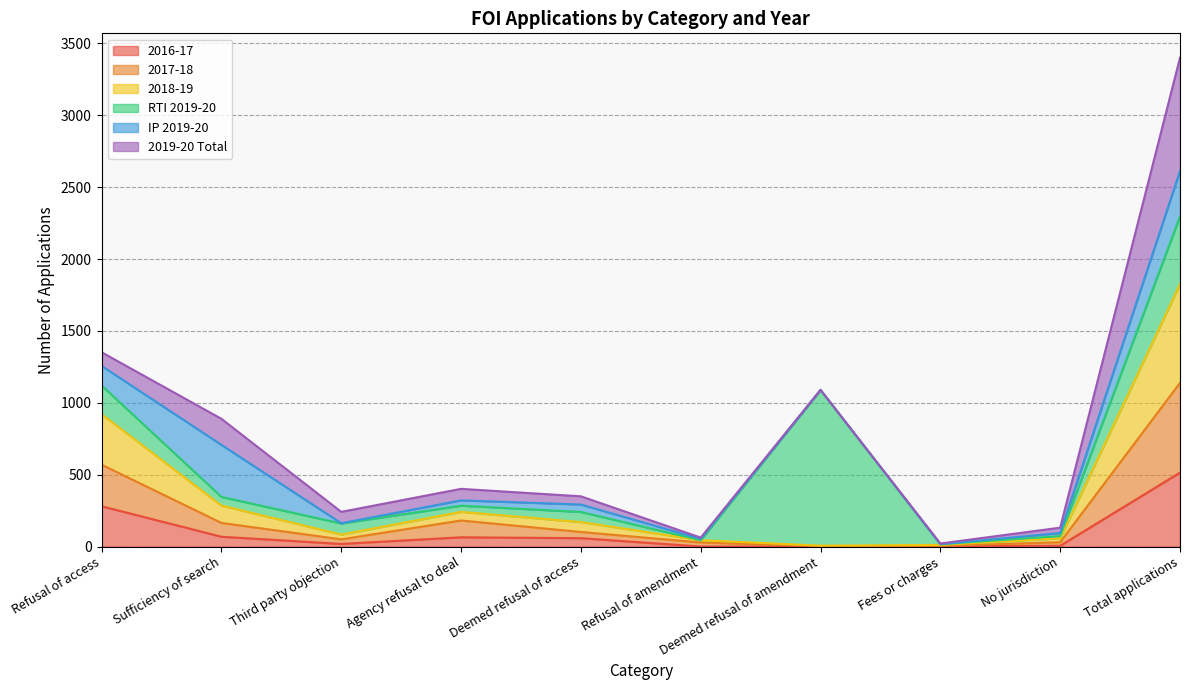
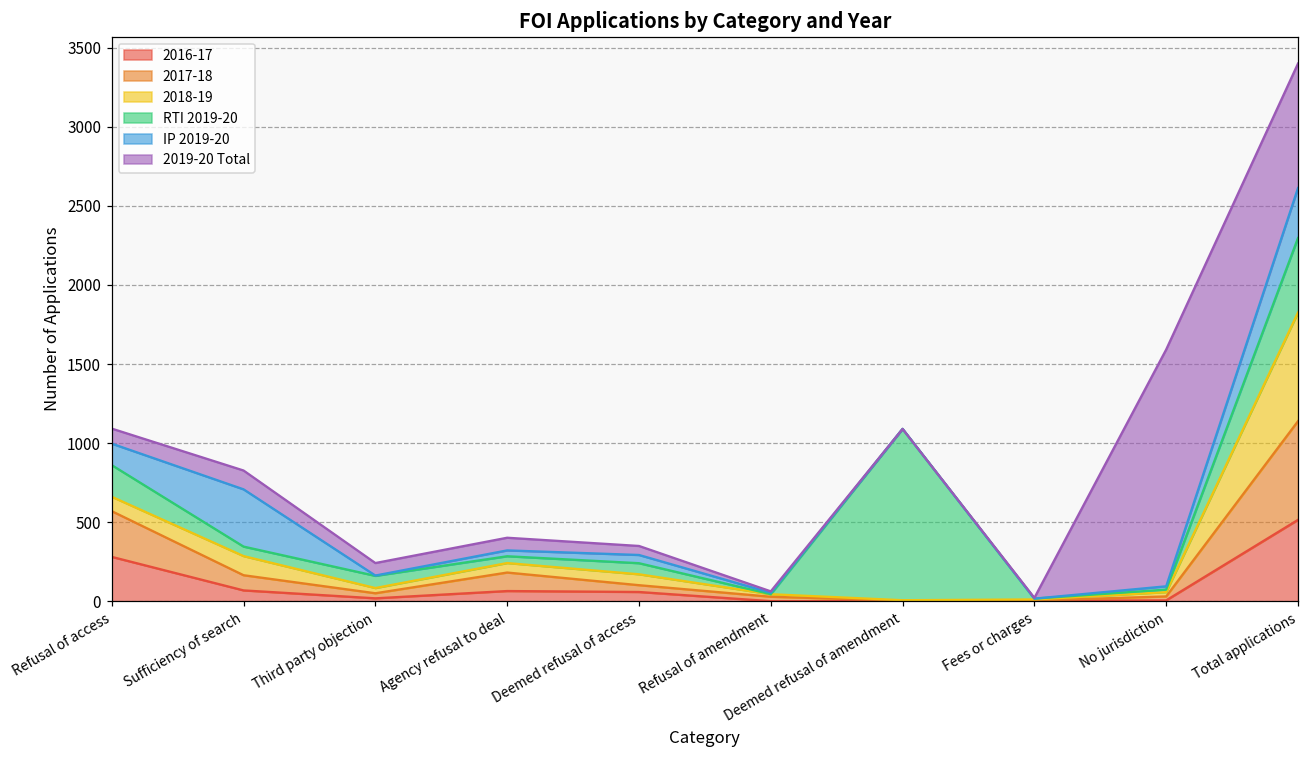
2018-19, Refusal of access: 350 -> 90
2019-20 Total, Sufficiency of search: 180 -> 120
2019-20 Total, No jurisdiction: 40 -> 1500
